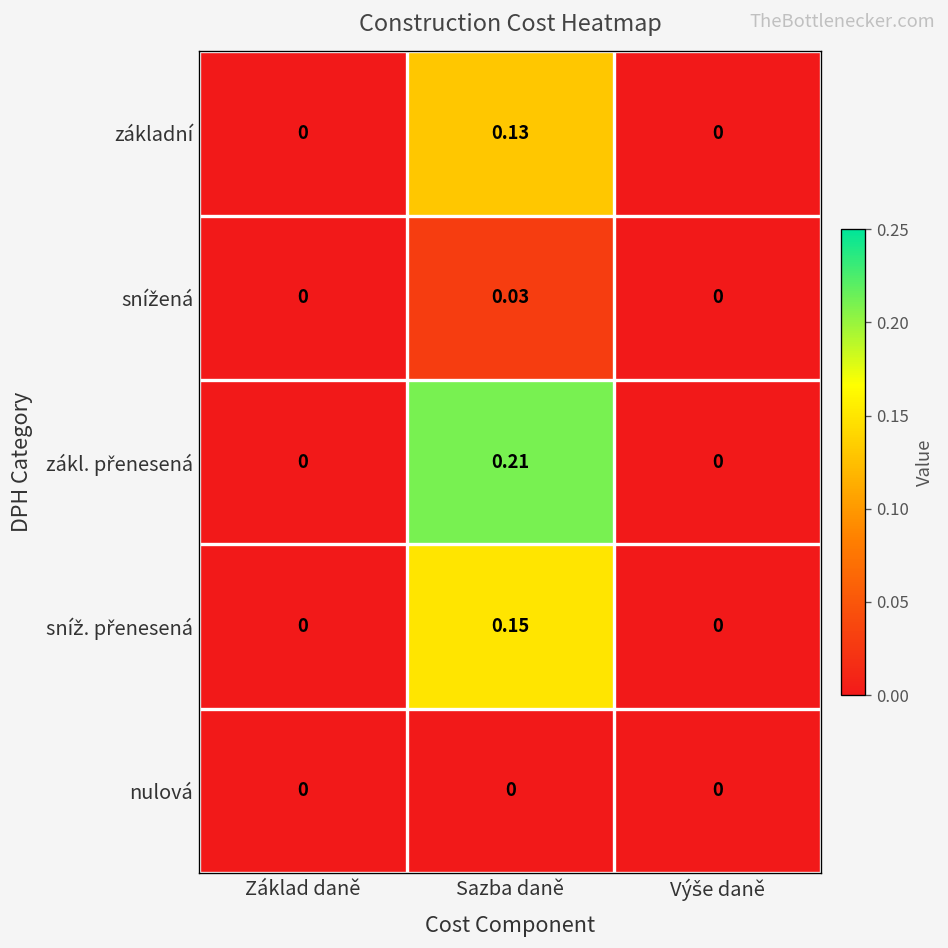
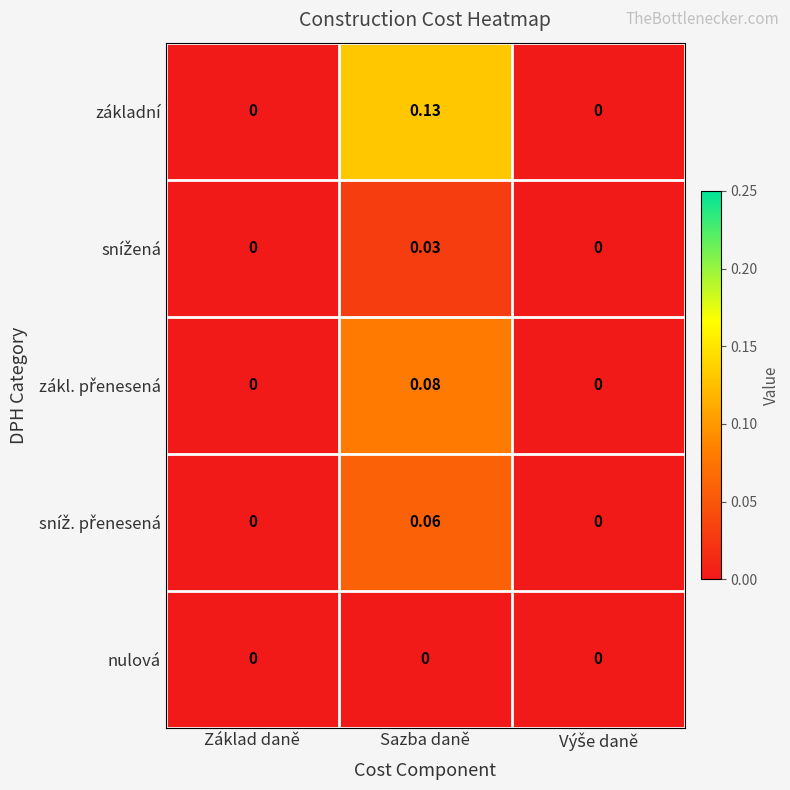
zákl. přenesená, Sazba daně: 0.21 -> 0.08
sníž. přenesená, Sazba daně: 0.15 -> 0.06
